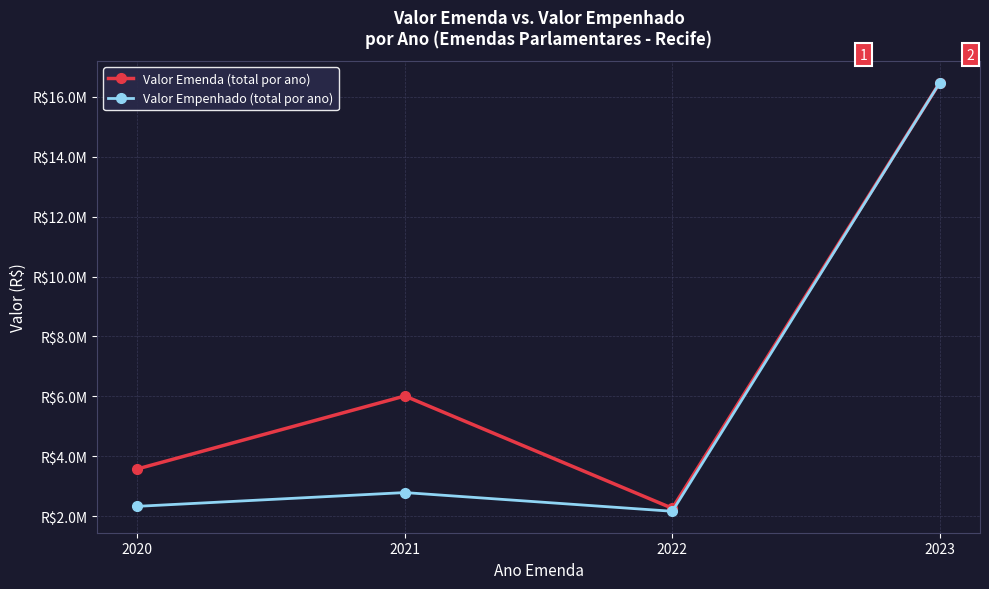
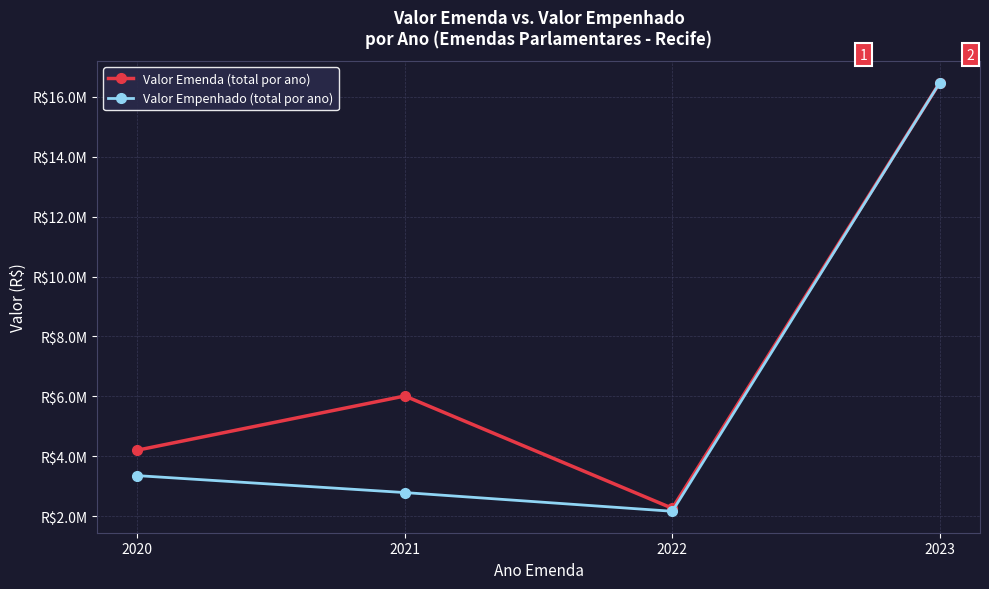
Valor Emenda (total por ano), 2020: R$3600000 -> R$4200000
Valor Empenhado (total por ano), 2020: R$2300000 -> R$3400000
